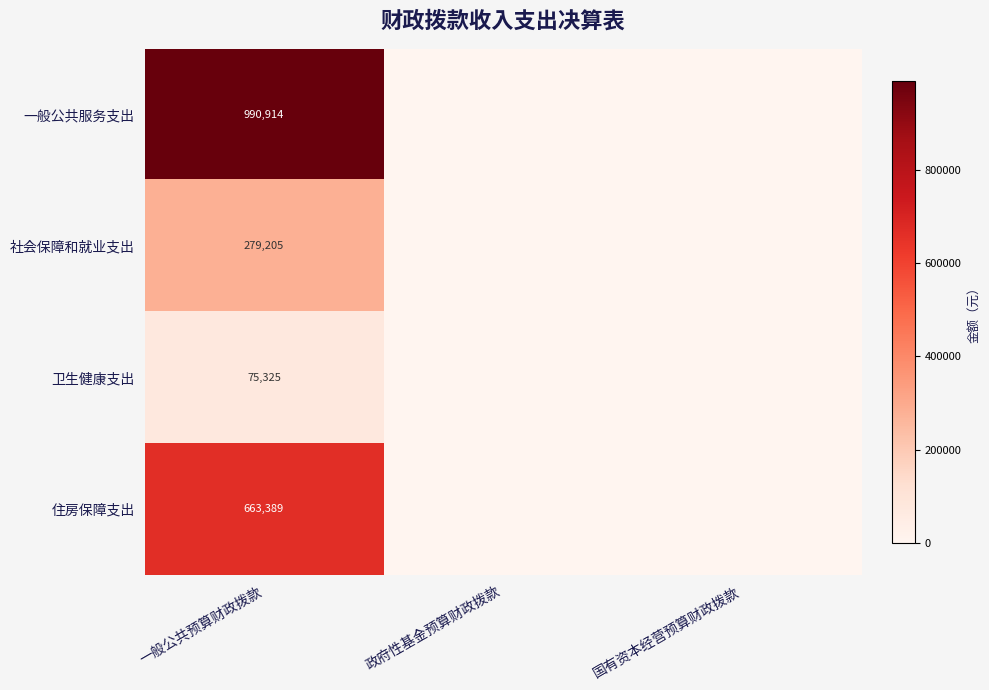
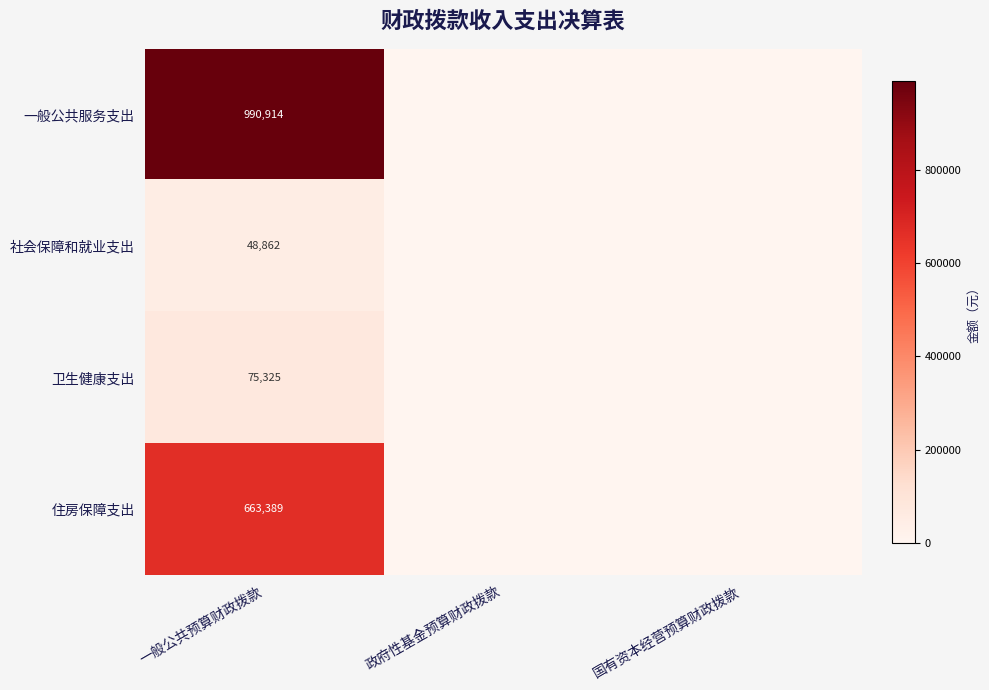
社会保障和就业支出, 一般公共预算财政拨款: 279,205 -> 48,862
